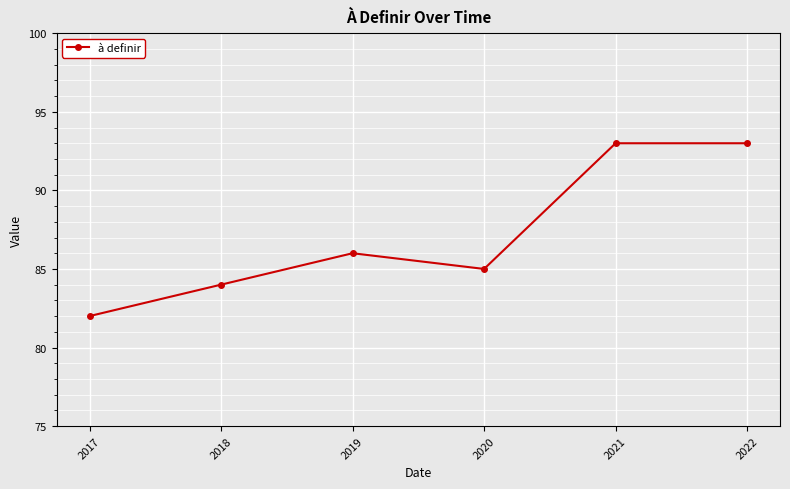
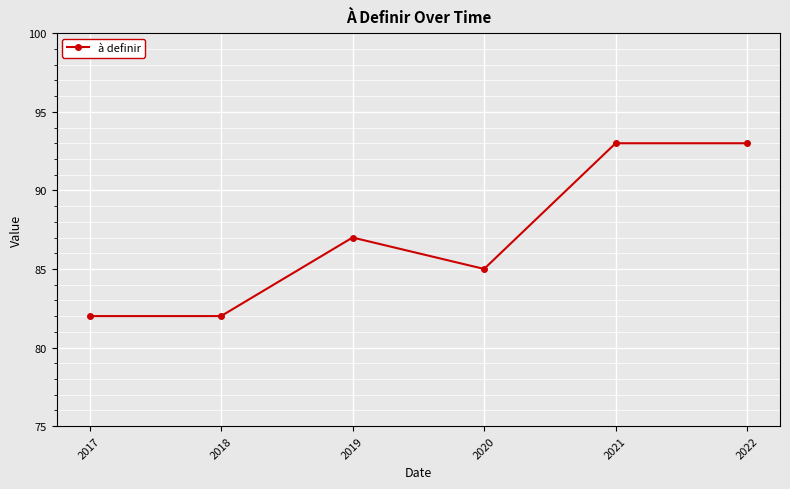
2018: 84 -> 82
2019: 86 -> 87
